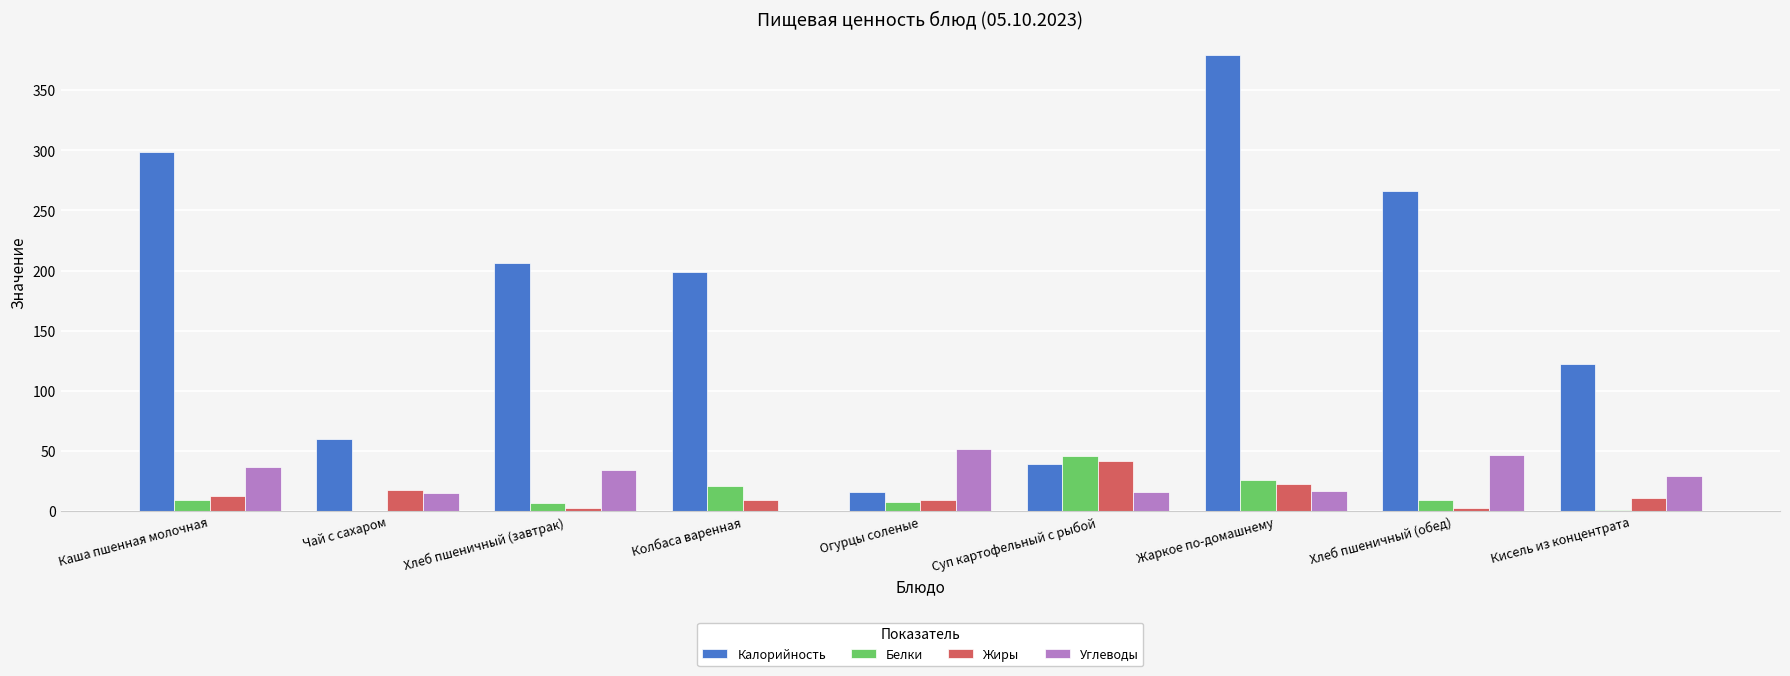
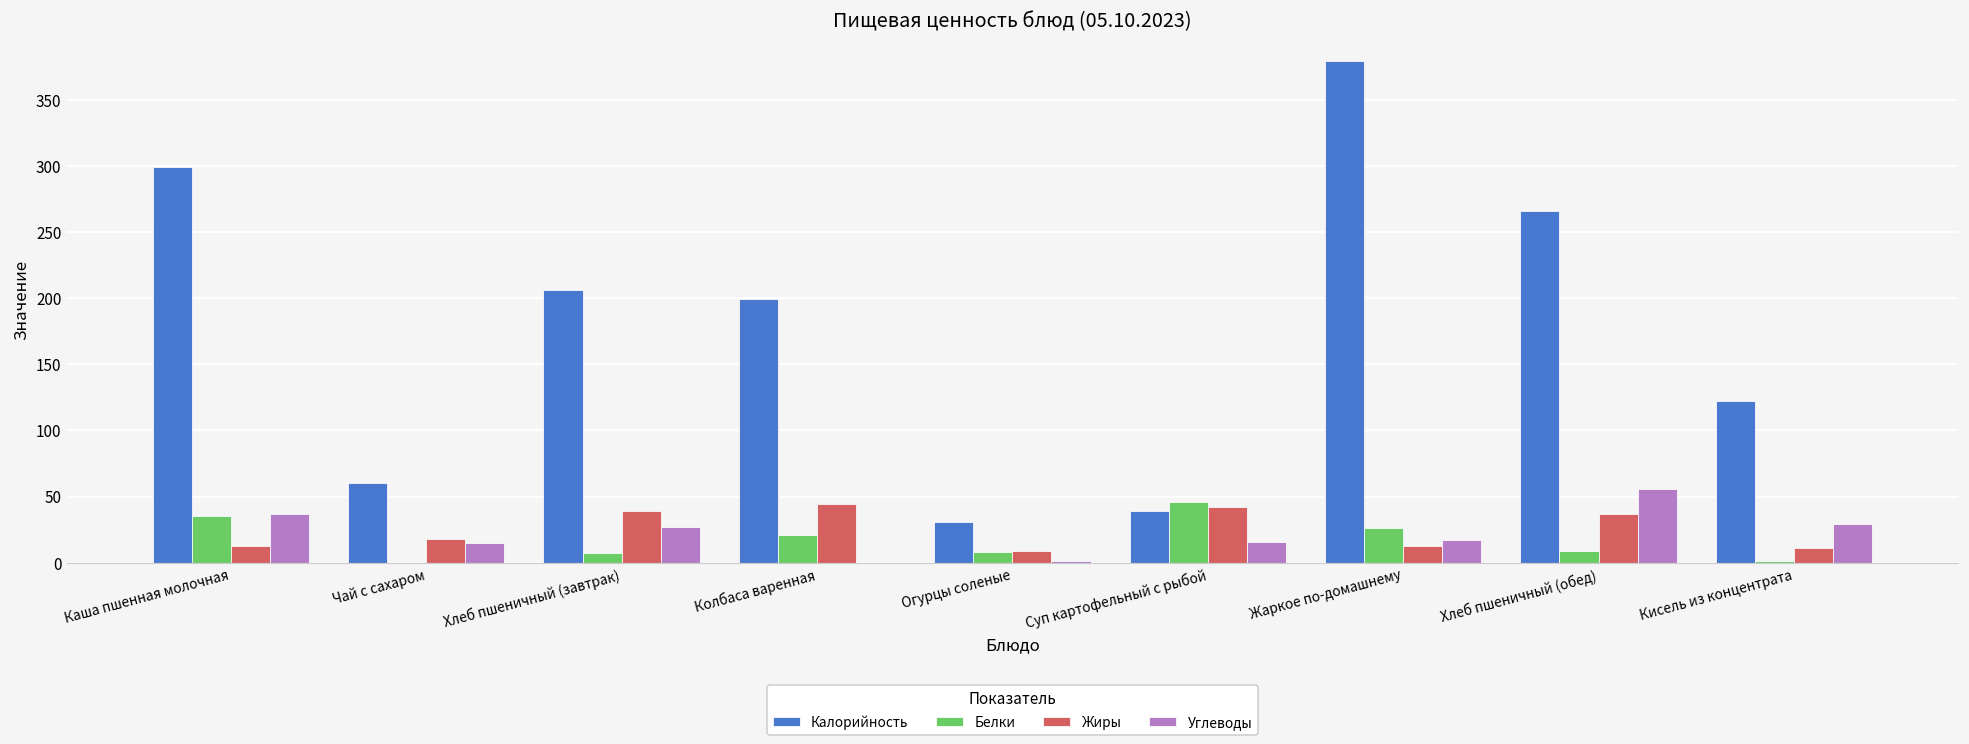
Белки, Каша пшенная молочная: 9 -> 35
Жиры, Хлеб пшеничный (завтрак): 3 -> 39
Углеводы, Хлеб пшеничный (завтрак): 34 -> 27
Жиры, Колбаса варенная: 9 -> 44
Калорийность, Огурцы соленые: 16 -> 31
Углеводы, Огурцы соленые: 52 -> 1
Жиры, Жаркое по-домашнему: 23 -> 13
Жиры, Хлеб пшеничный (обед): 3 -> 37
Углеводы, Хлеб пшеничный (обед): 47 -> 56
